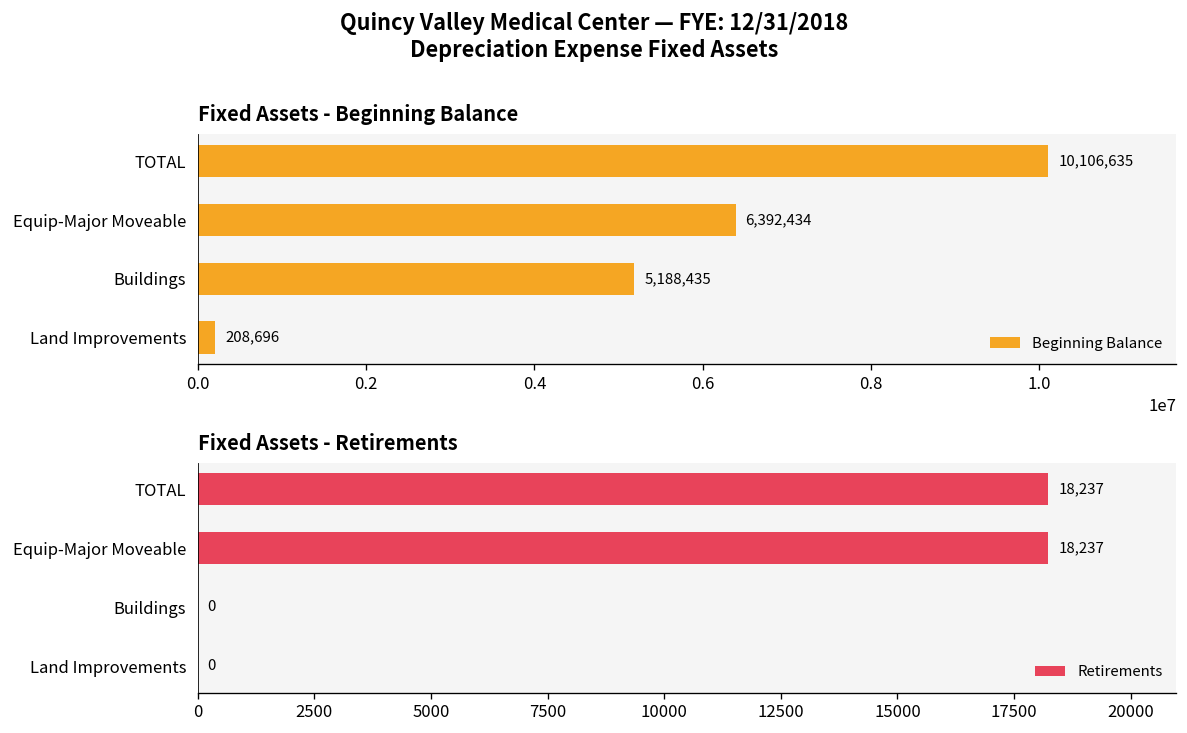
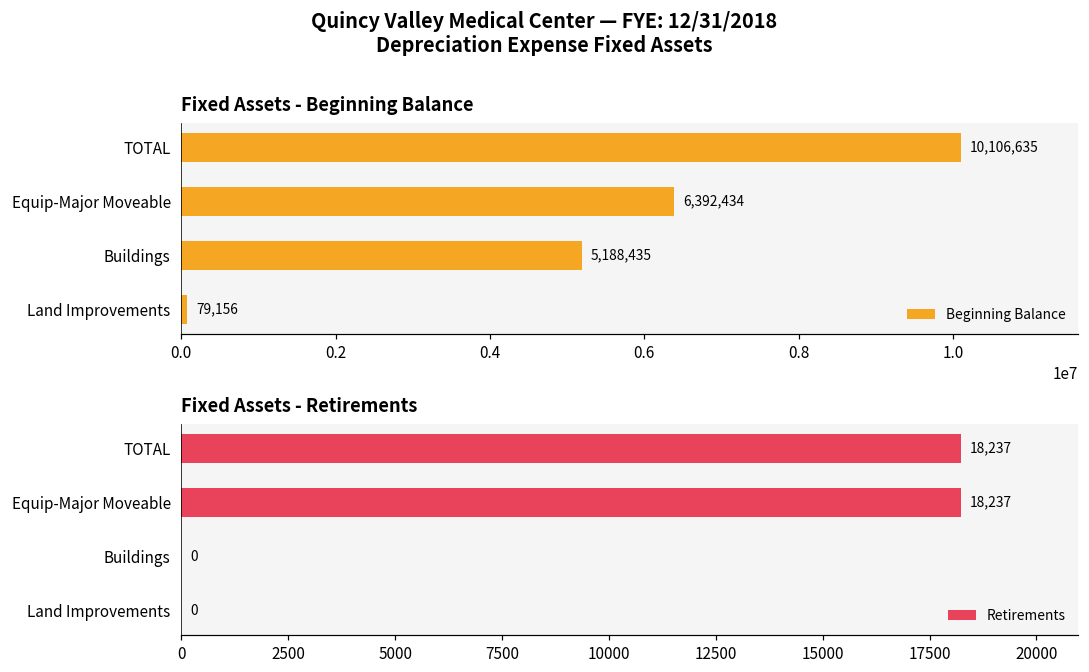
Fixed Assets - Beginning Balance, Land Improvements: 208,696 -> 79,156
